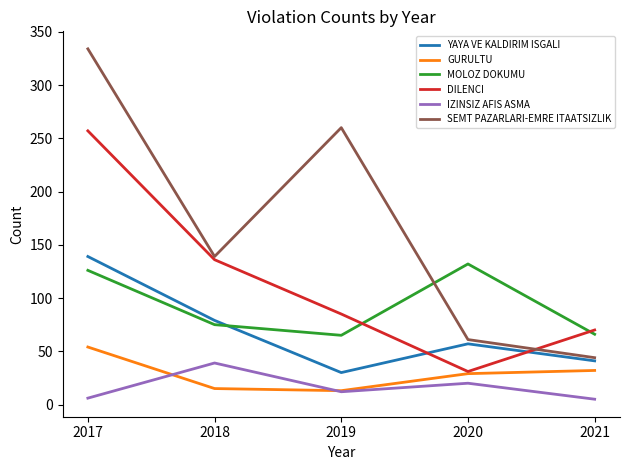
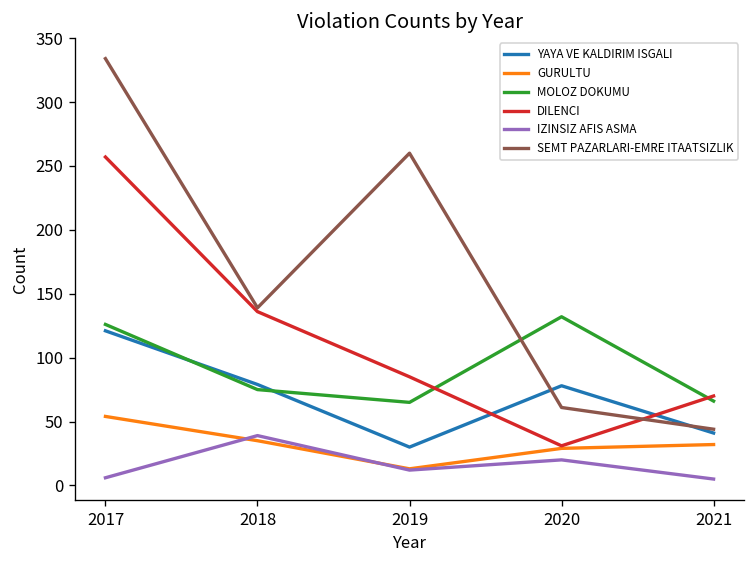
YAYA VE KALDIRIM ISGALI, 2017: 139 -> 121
GURULTU, 2018: 15 -> 35
YAYA VE KALDIRIM ISGALI, 2020: 57 -> 78
